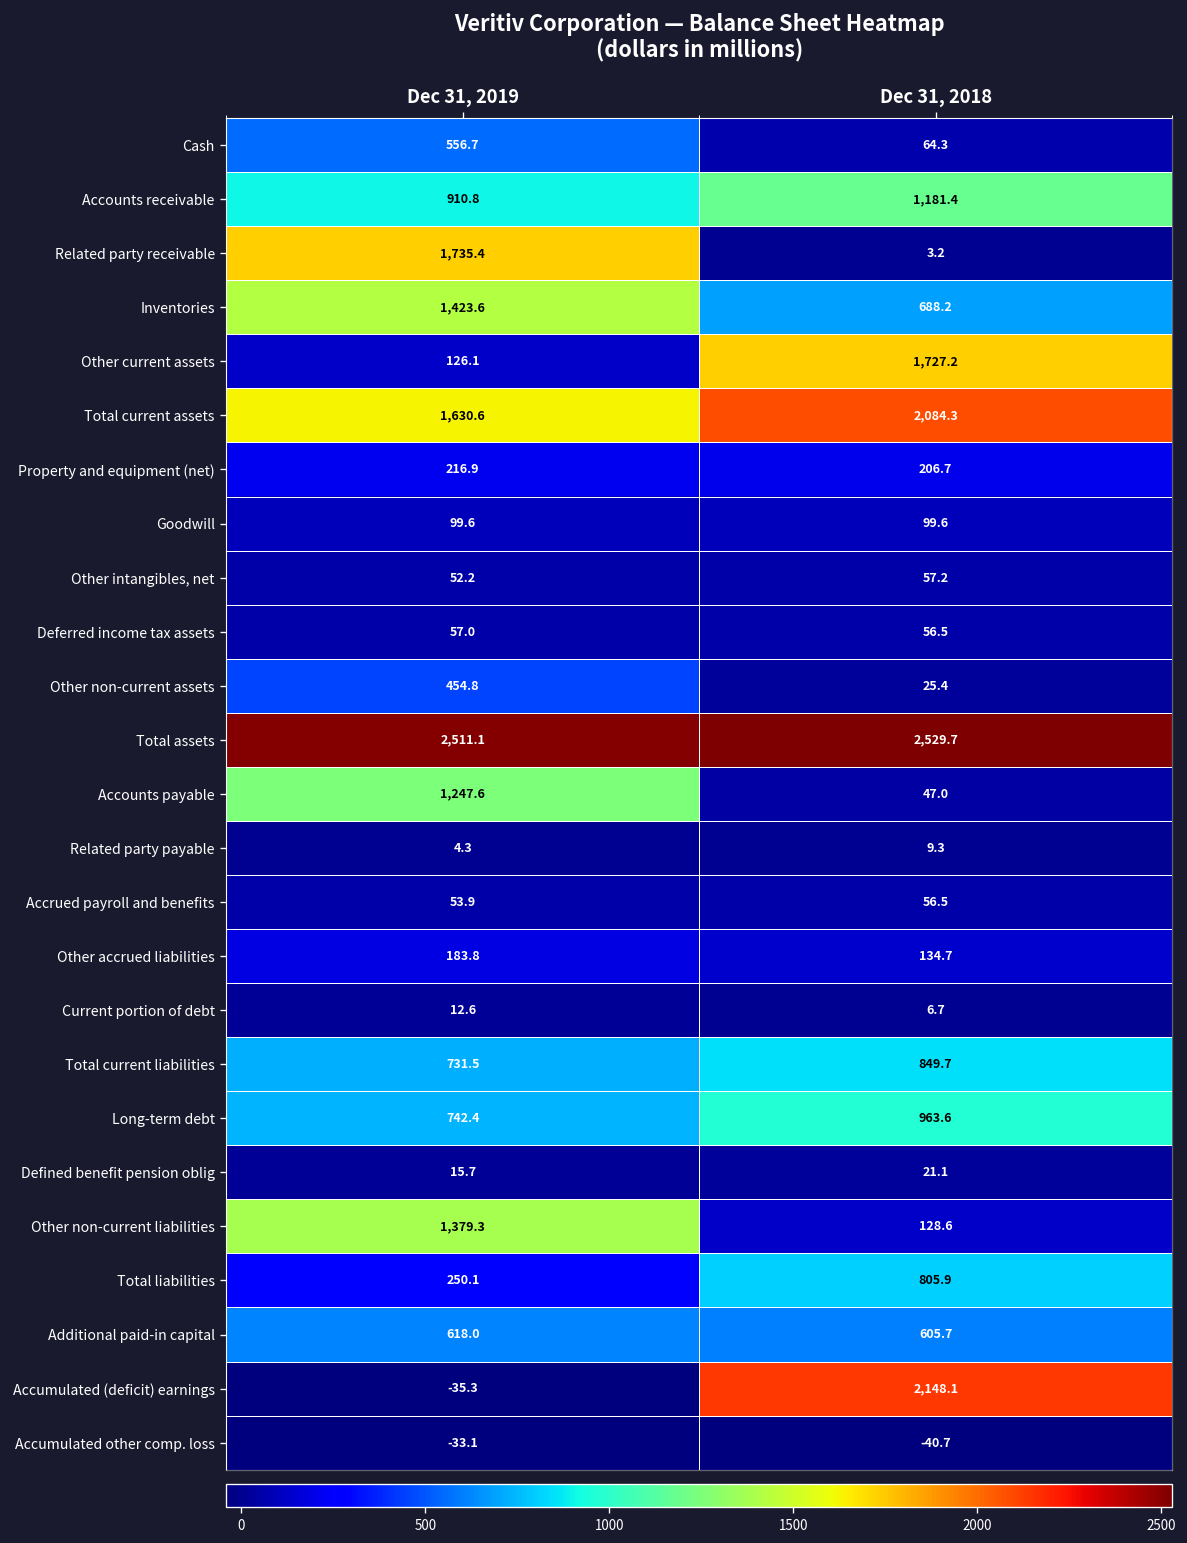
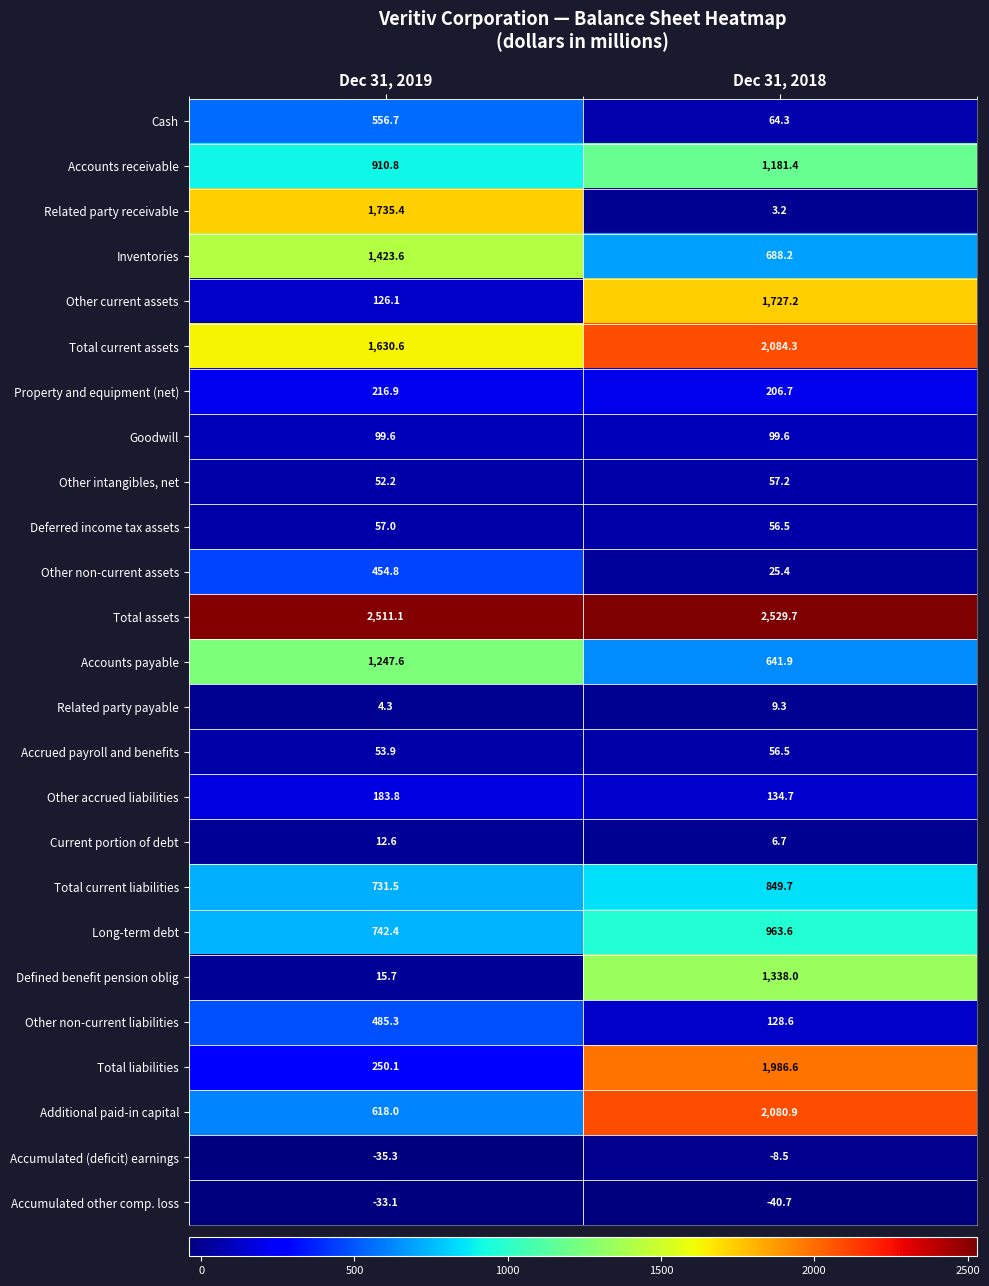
Accounts payable, Dec 31, 2018: 47.0 -> 641.9
Defined benefit pension oblig, Dec 31, 2018: 21.1 -> 1,338.0
Other non-current liabilities, Dec 31, 2019: 1,379.3 -> 485.3
Total liabilities, Dec 31, 2018: 805.9 -> 1,986.6
Additional paid-in capital, Dec 31, 2018: 605.7 -> 2,080.9
Accumulated (deficit) earnings, Dec 31, 2018: 2,148.1 -> -8.5
